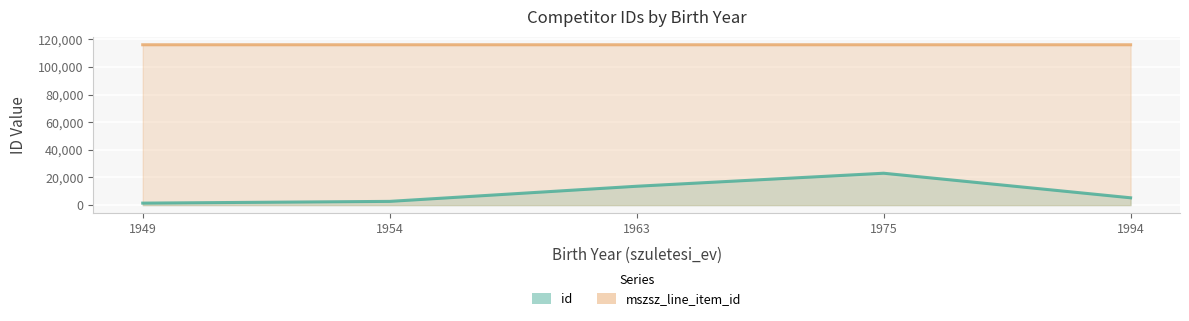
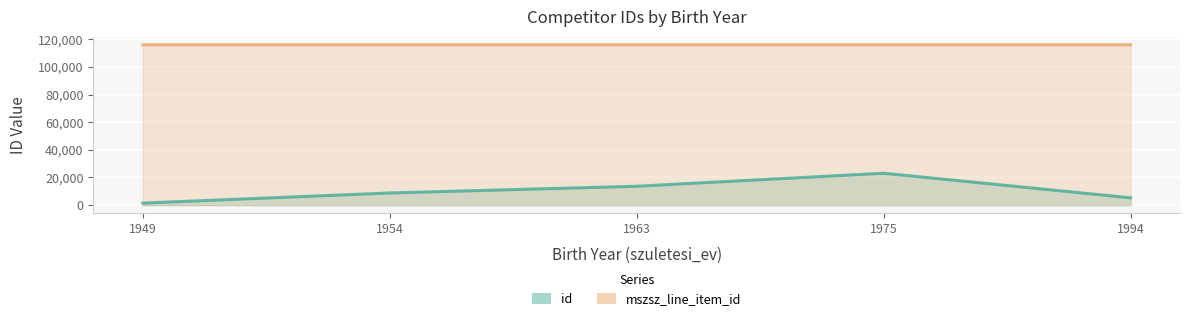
id, 1954: 3,000 -> 9,000
